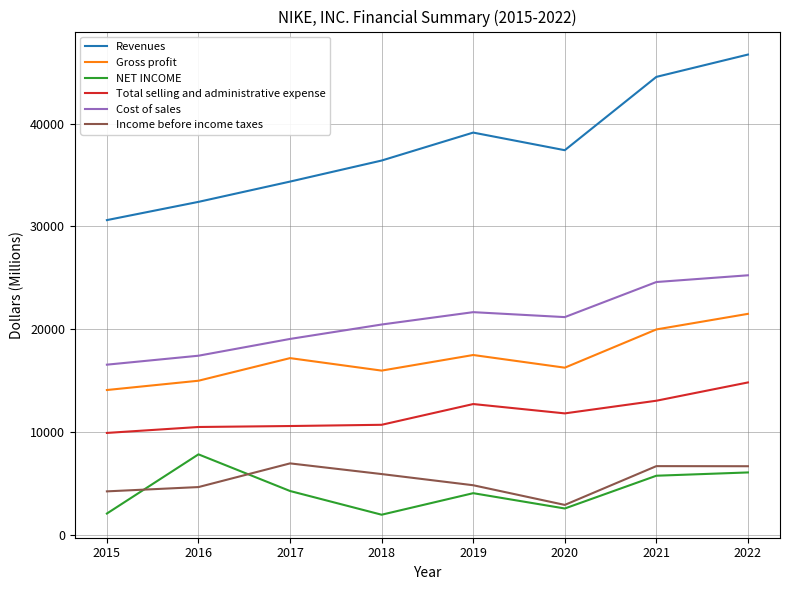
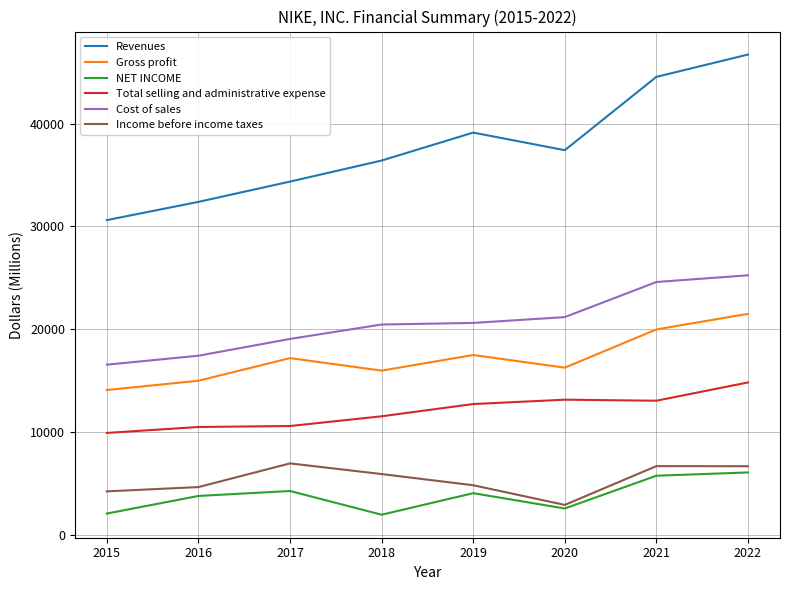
NET INCOME, 2016: 7800 -> 3800
Total selling and administrative expense, 2018: 10700 -> 11500
Cost of sales, 2019: 21600 -> 20600
Total selling and administrative expense, 2020: 11800 -> 13100
